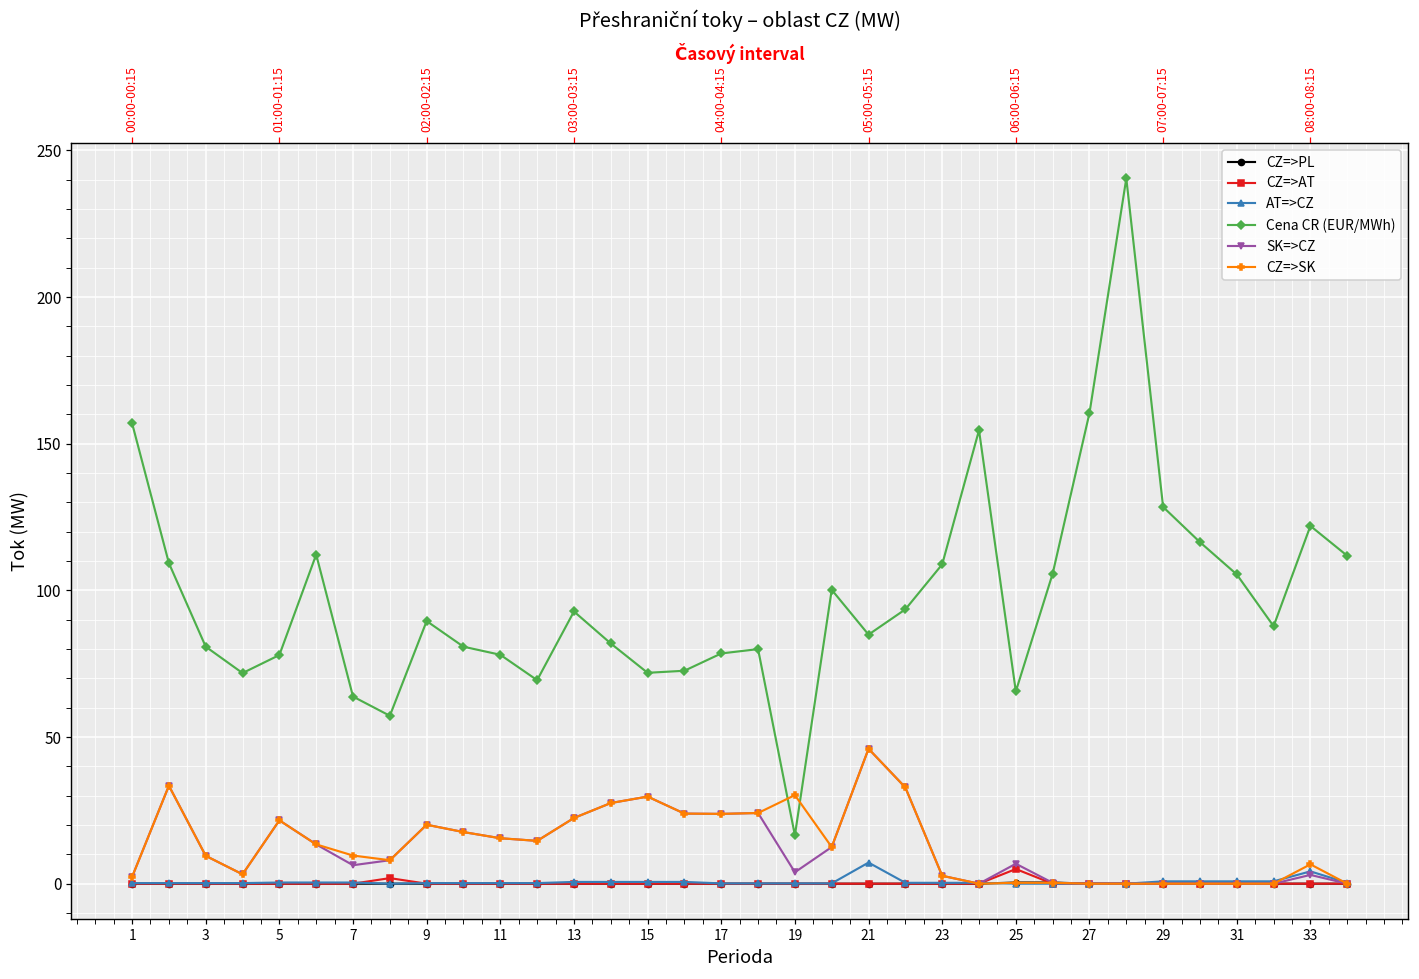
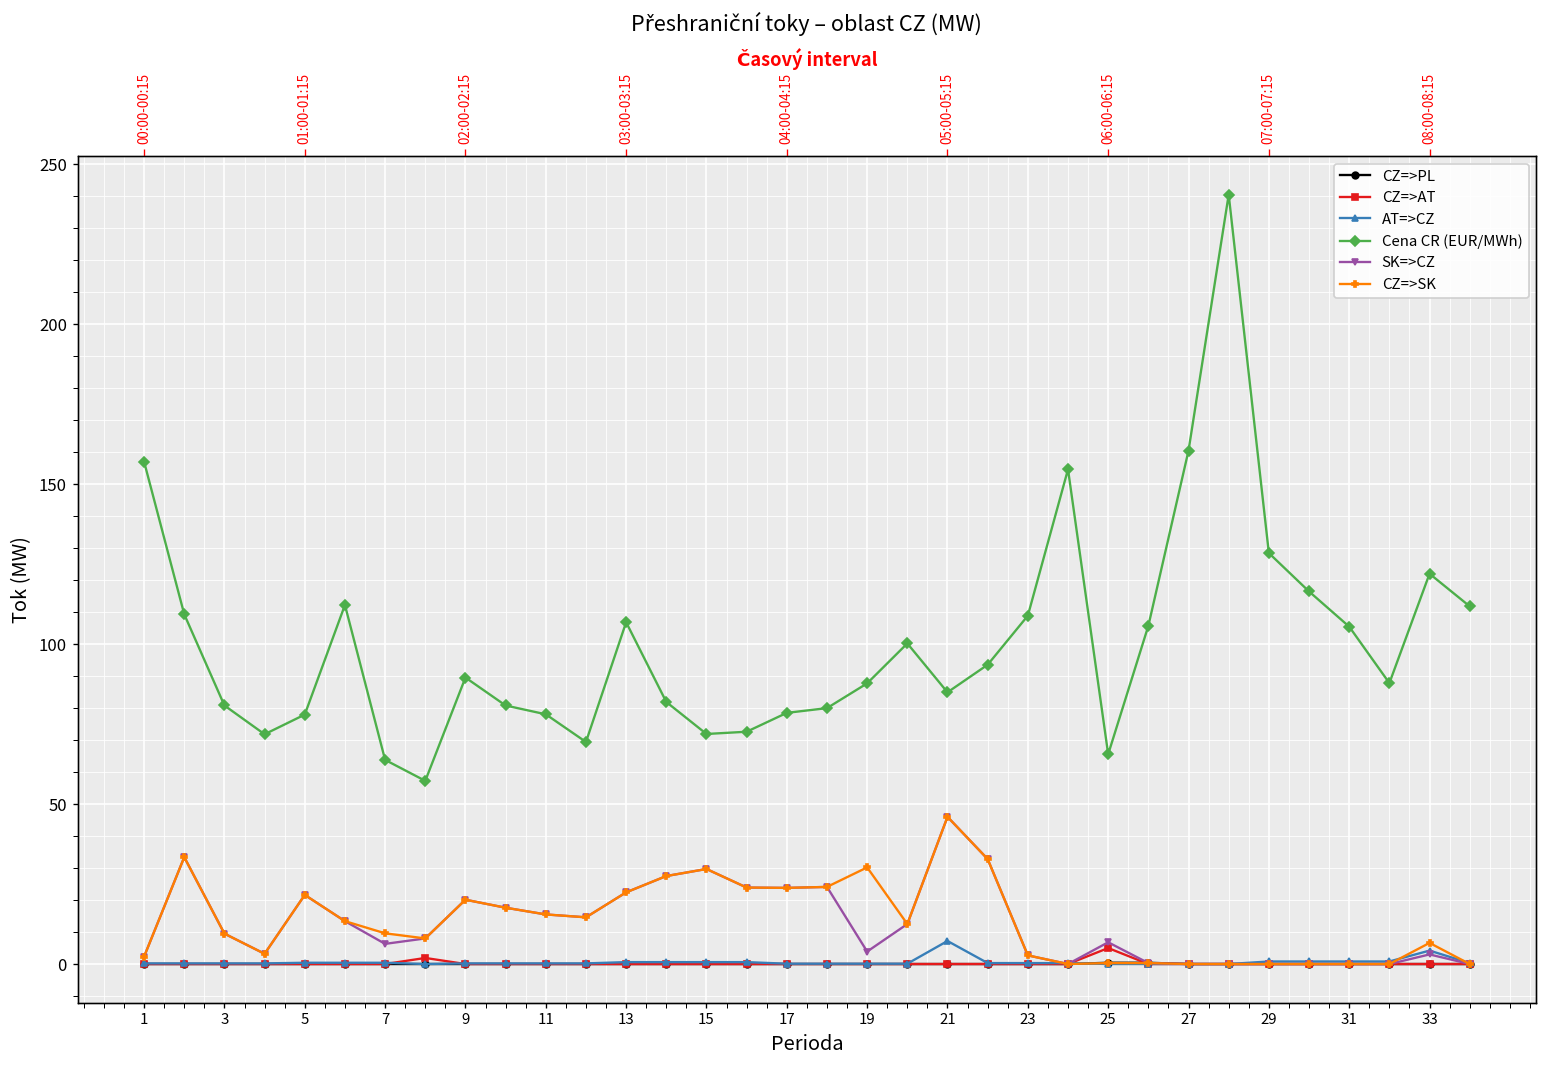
Cena CR (EUR/MWh), 13: 93 -> 107
Cena CR (EUR/MWh), 19: 17 -> 88
